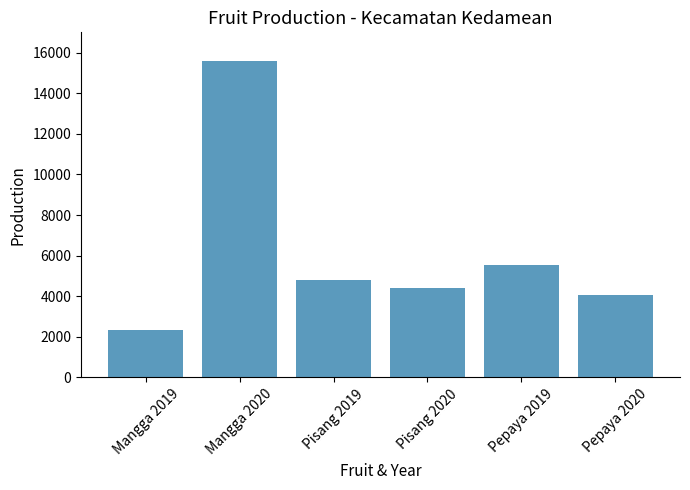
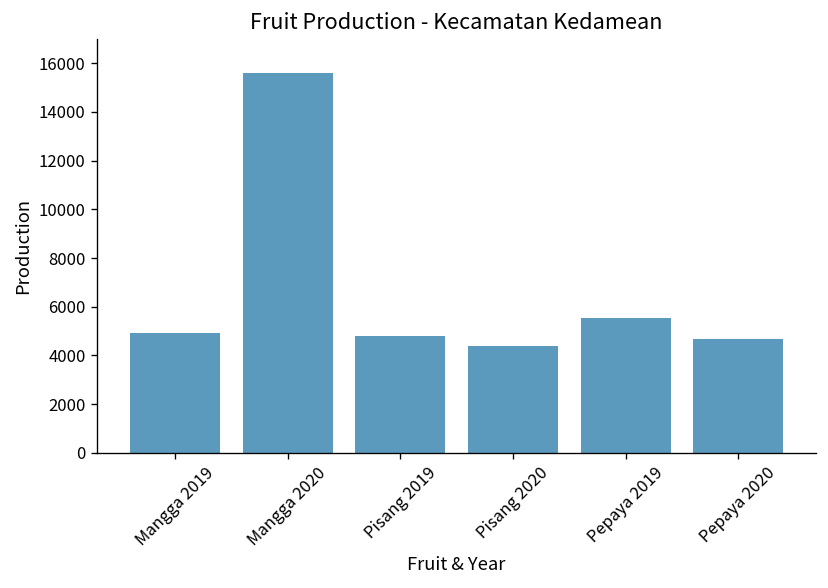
Mangga 2019: 2400 -> 4900
Pepaya 2020: 4100 -> 4700
